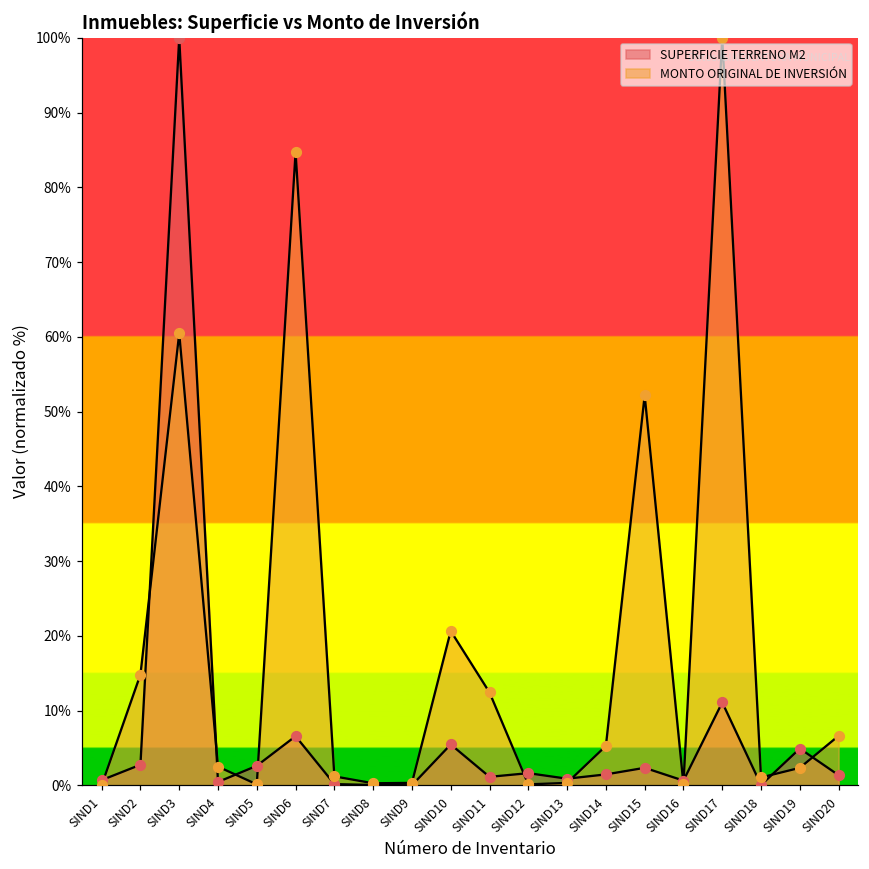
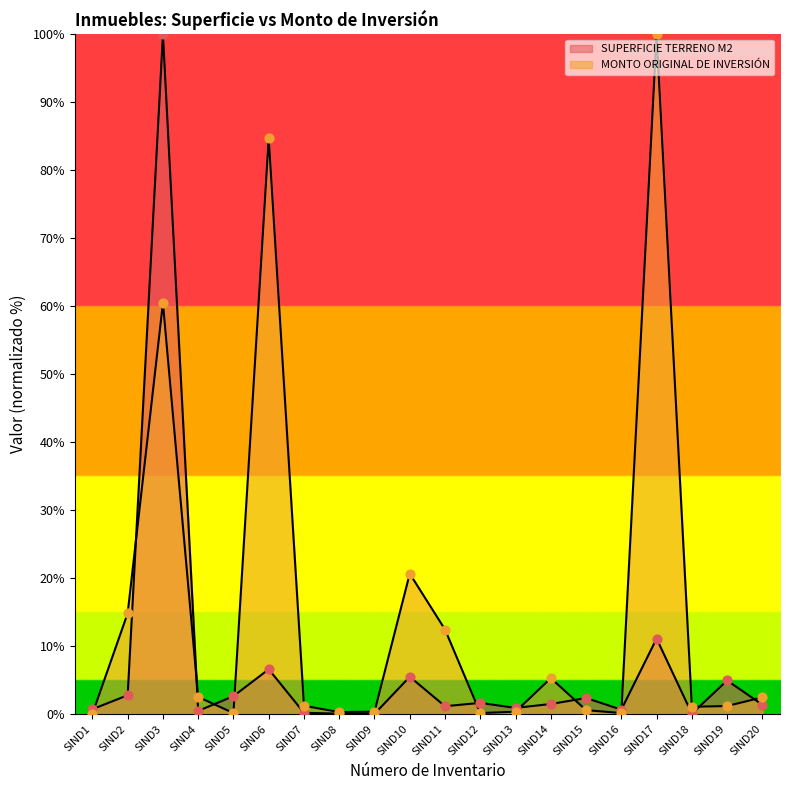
MONTO ORIGINAL DE INVERSIÓN, SIND15: 52% -> 1%
MONTO ORIGINAL DE INVERSIÓN, SIND19: 2% -> 1%
MONTO ORIGINAL DE INVERSIÓN, SIND20: 7% -> 2%
